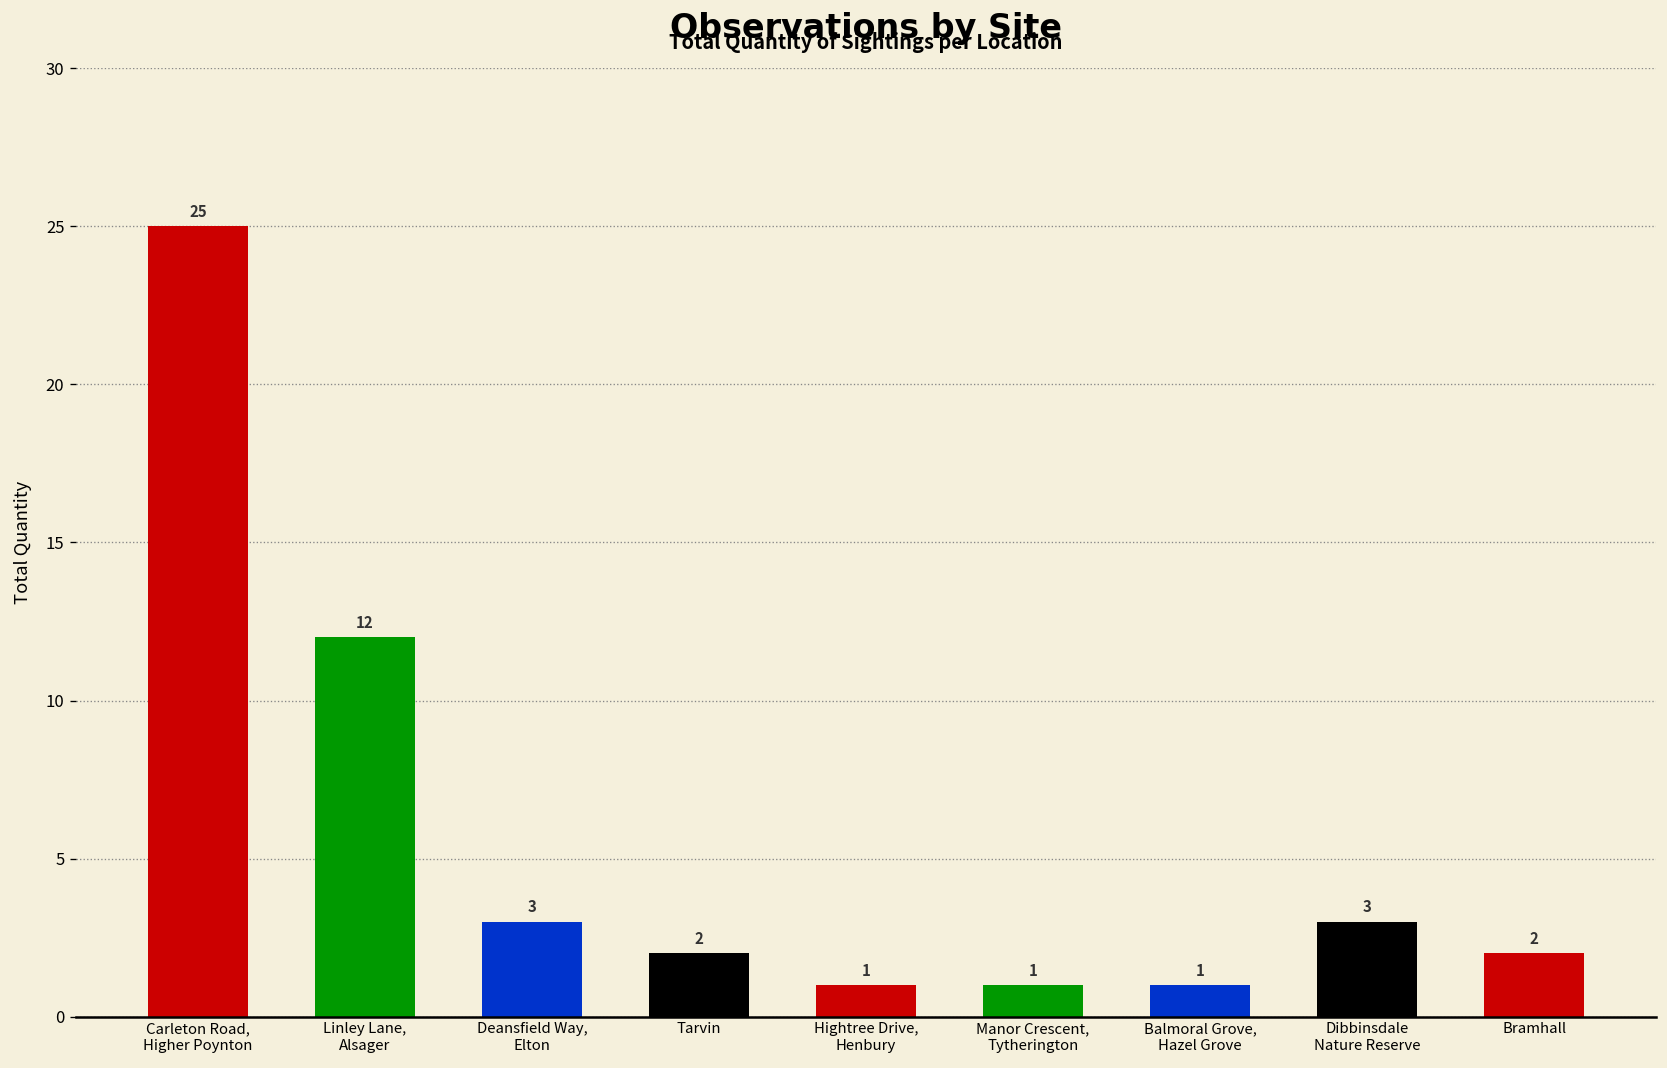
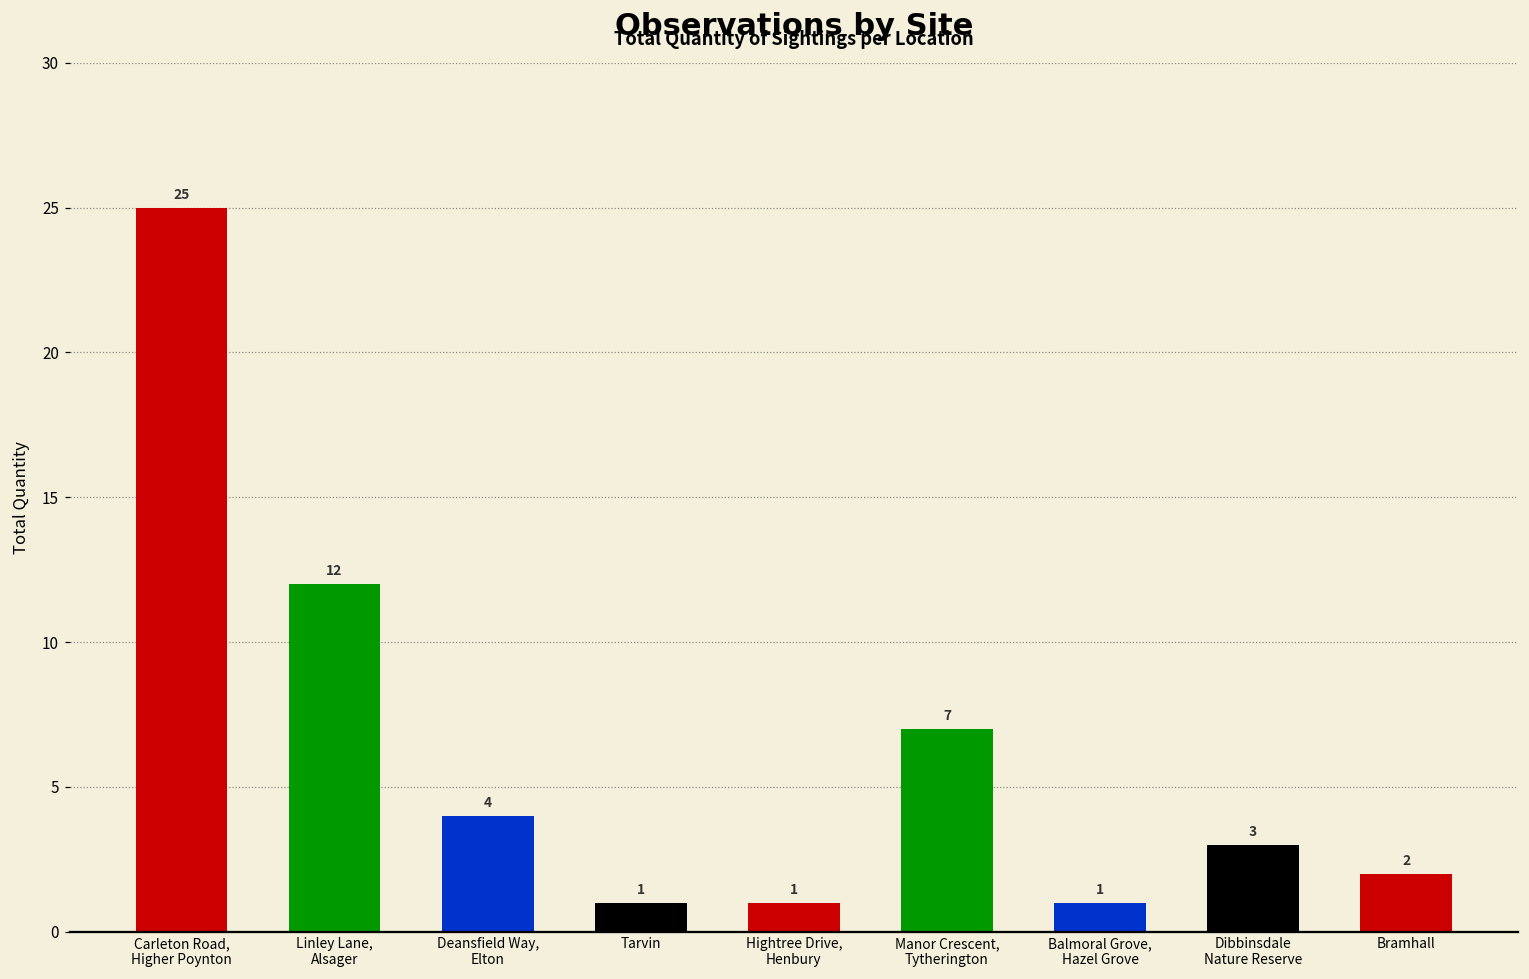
Deansfield Way, Elton: 3 -> 4
Tarvin: 2 -> 1
Manor Crescent, Tytherington: 1 -> 7
